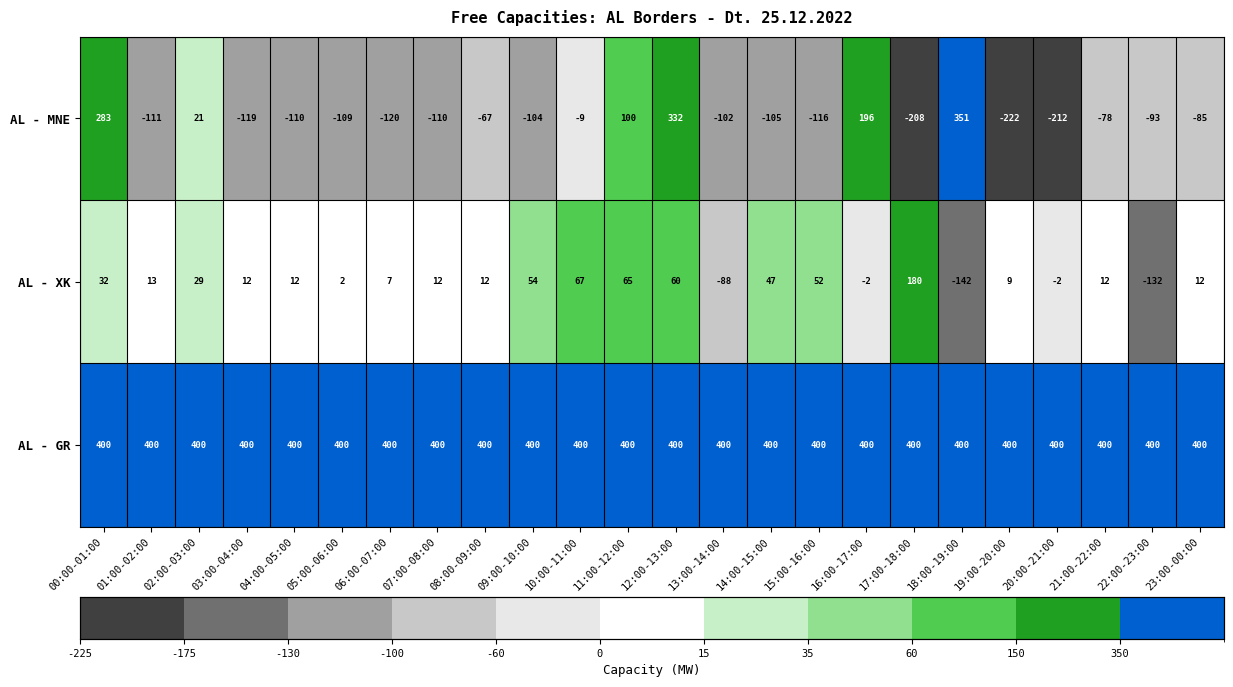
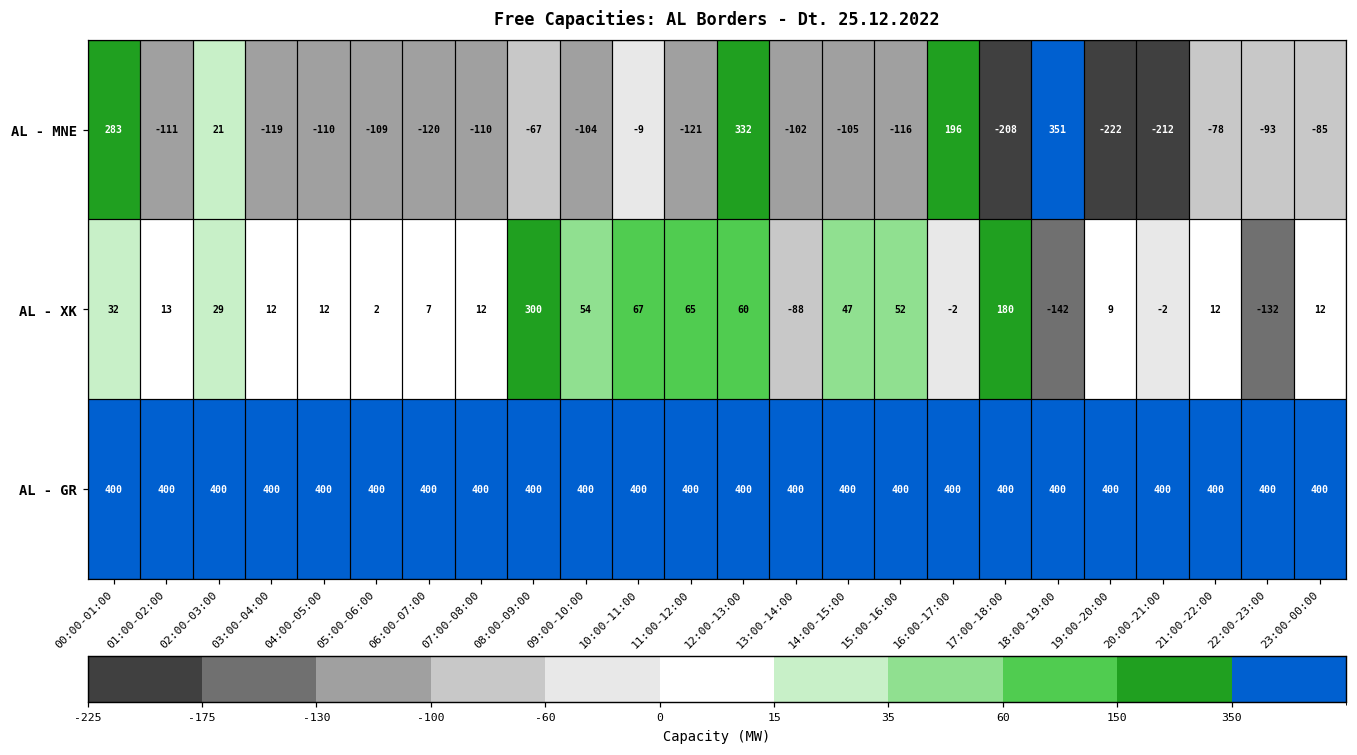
Free Capacities: AL Borders - Dt. 25.12.2022, AL - MNE, 11:00-12:00: 100 -> -121
Free Capacities: AL Borders - Dt. 25.12.2022, AL - XK, 08:00-09:00: 12 -> 300
